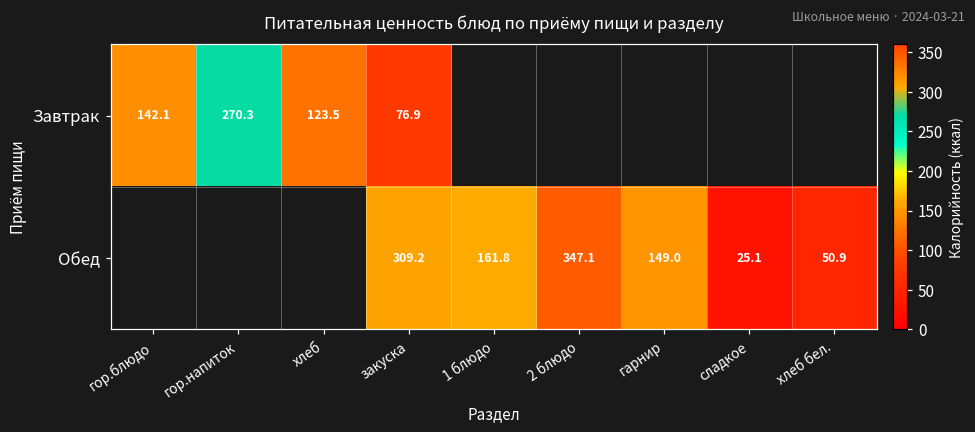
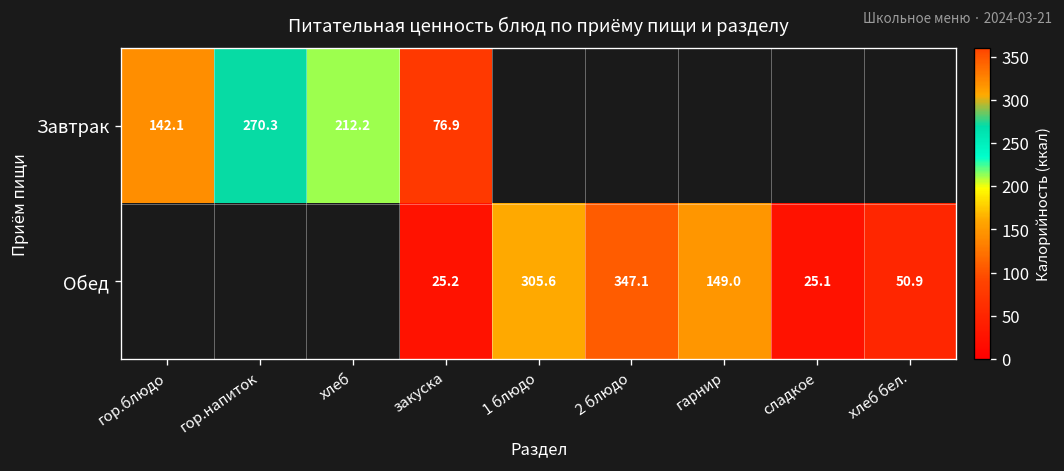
Завтрак, хлеб: 123.5 -> 212.2
Обед, закуска: 309.2 -> 25.2
Обед, 1 блюдо: 161.8 -> 305.6
